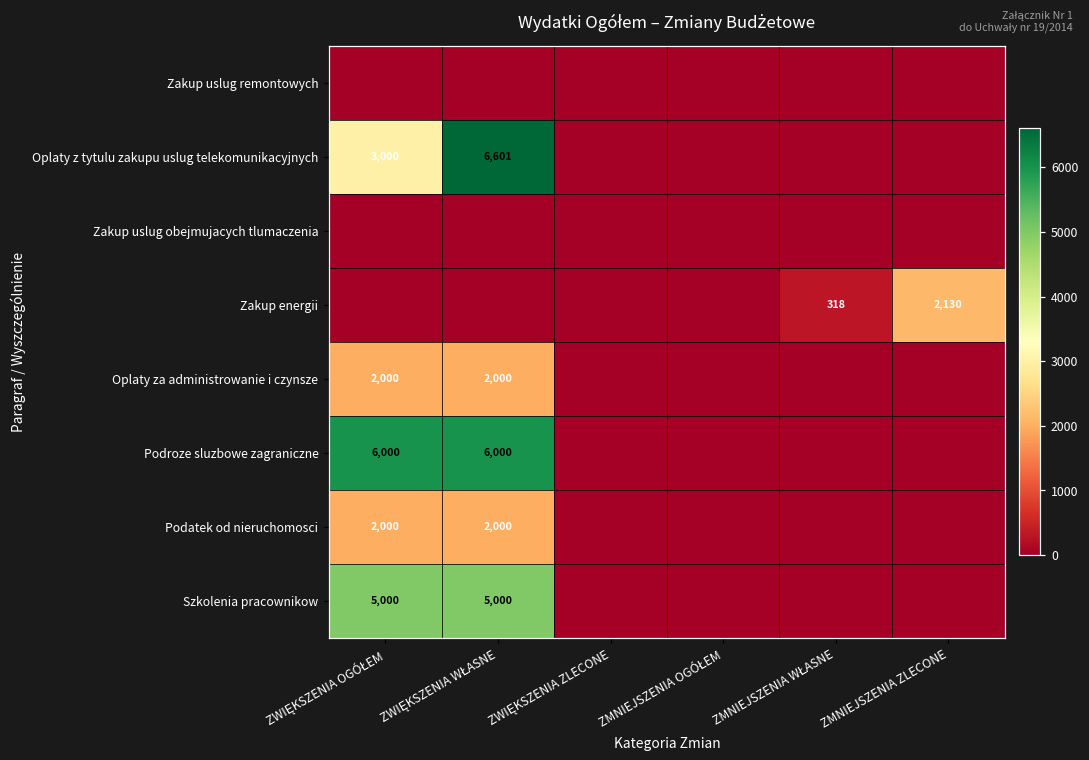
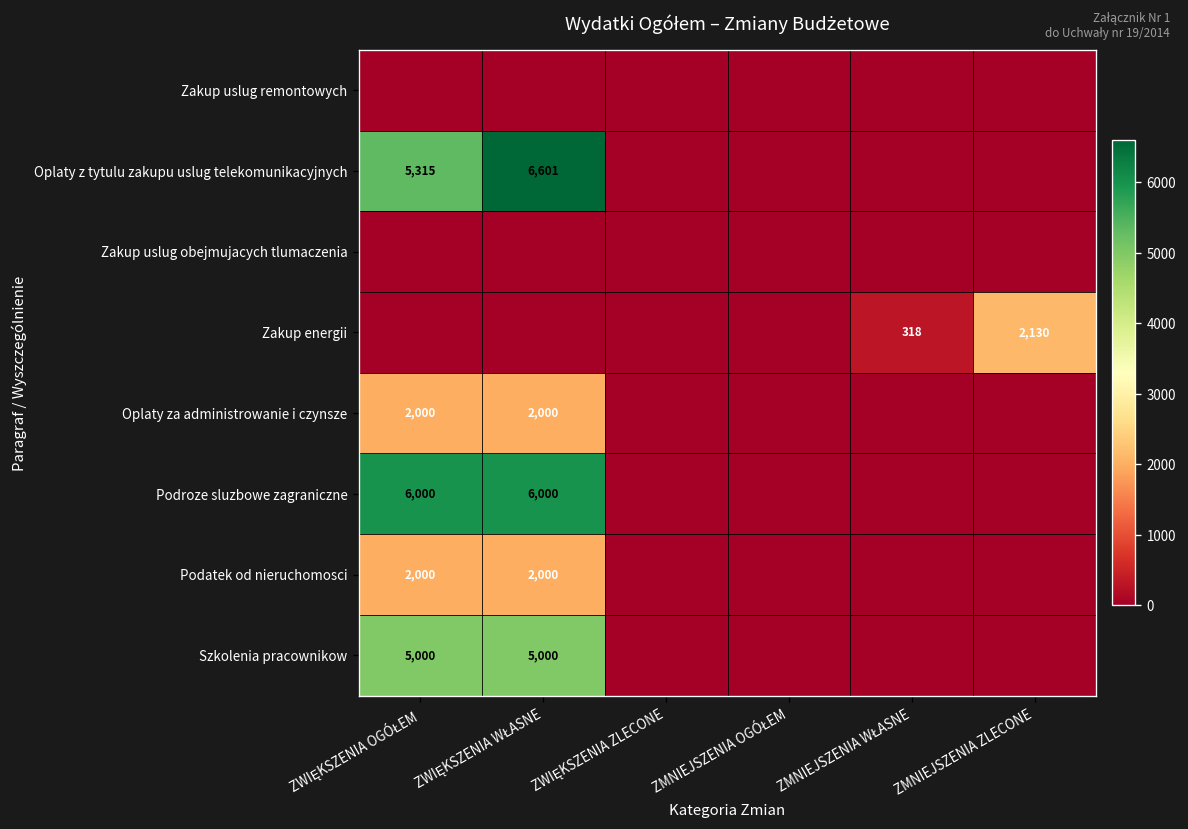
Oplaty z tytulu zakupu uslug telekomunikacyjnych, ZWIĘKSZENIA OGÓŁEM: 3,000 -> 5,315
